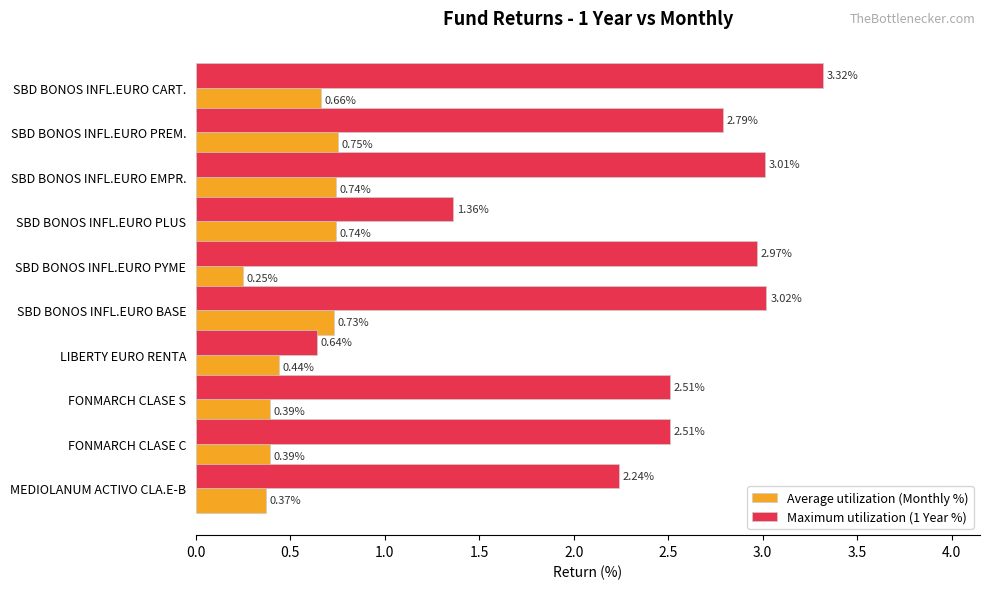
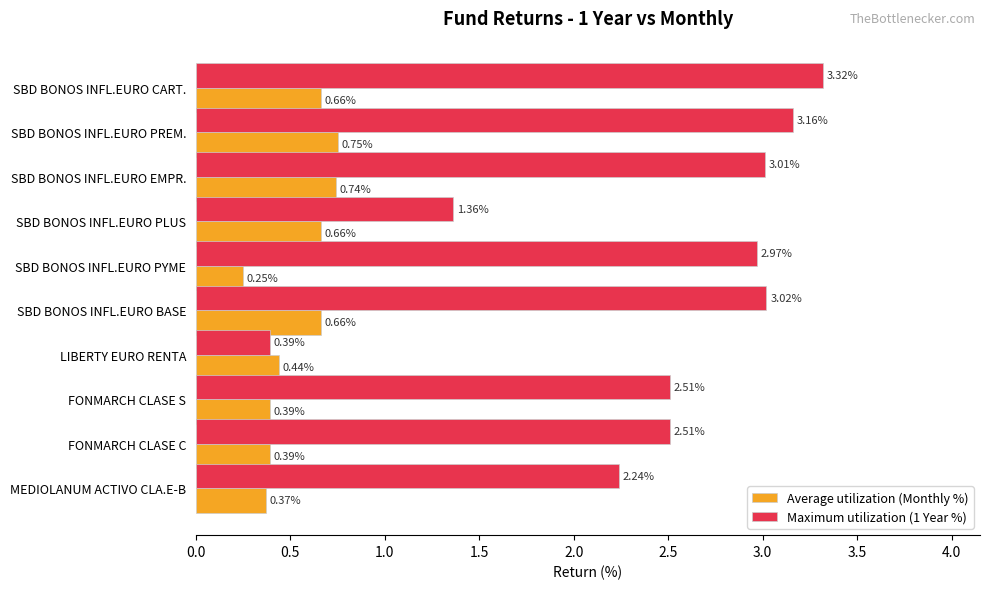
Maximum utilization (1 Year %), SBD BONOS INFL.EURO PREM.: 2.79% -> 3.16%
Average utilization (Monthly %), SBD BONOS INFL.EURO PLUS: 0.74% -> 0.66%
Average utilization (Monthly %), SBD BONOS INFL.EURO BASE: 0.73% -> 0.66%
Maximum utilization (1 Year %), LIBERTY EURO RENTA: 0.64% -> 0.39%
